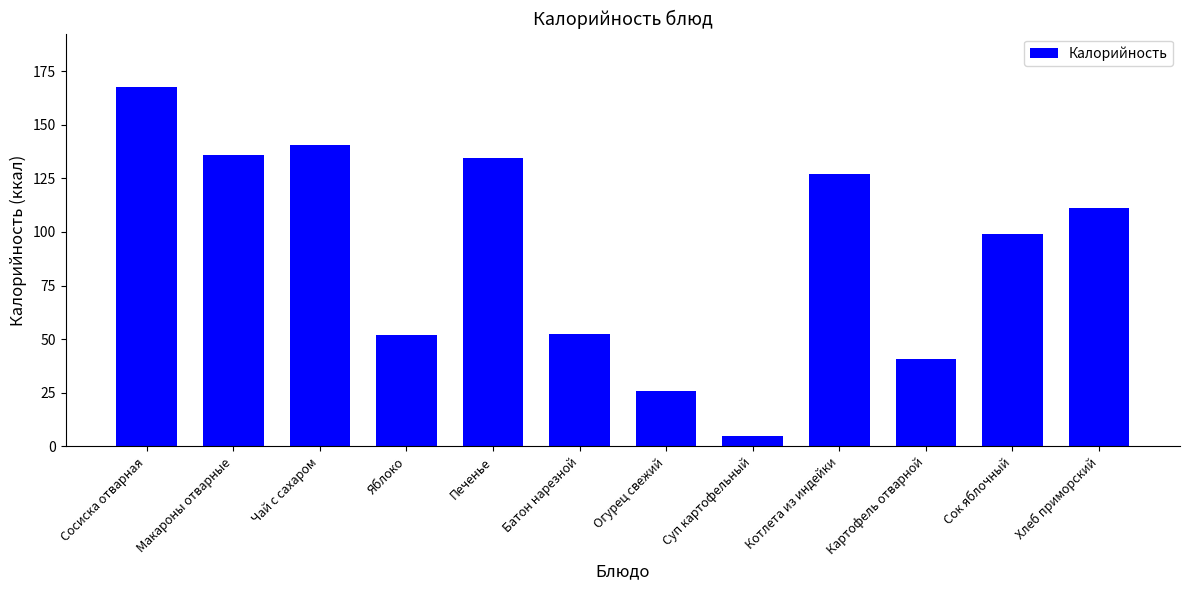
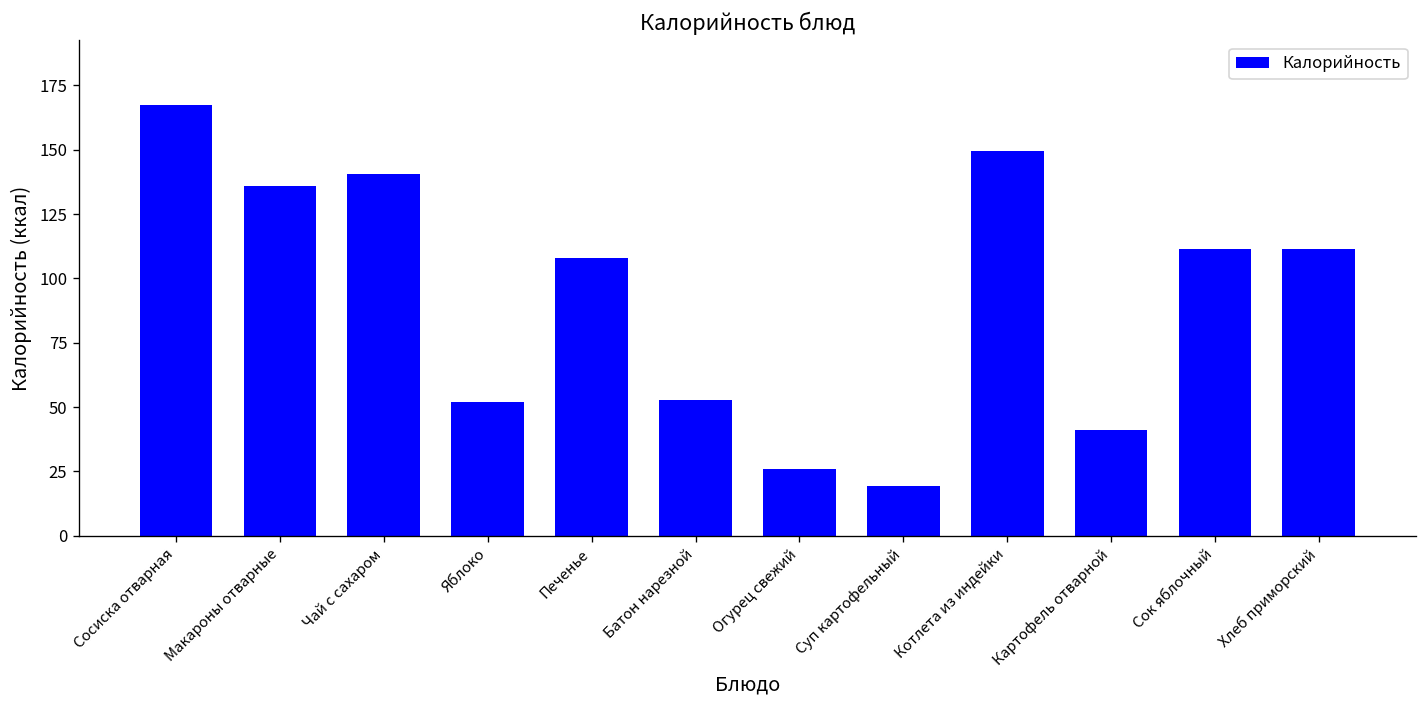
Печенье: 134 -> 108
Суп картофельный: 5 -> 19
Котлета из индейки: 127 -> 150
Сок яблочный: 99 -> 112
